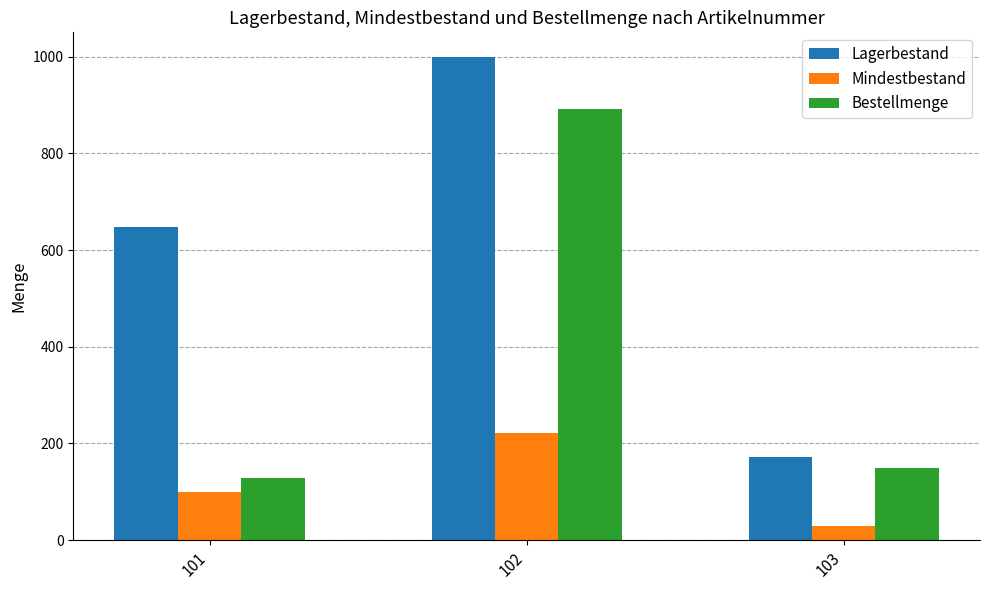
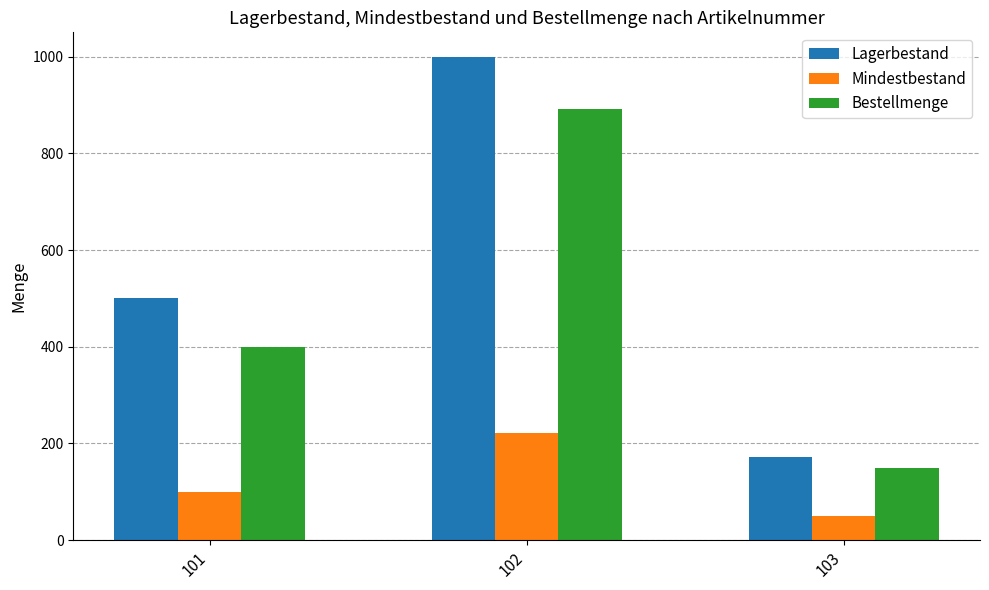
Lagerbestand, 101: 650 -> 500
Bestellmenge, 101: 130 -> 400
Mindestbestand, 103: 30 -> 50
